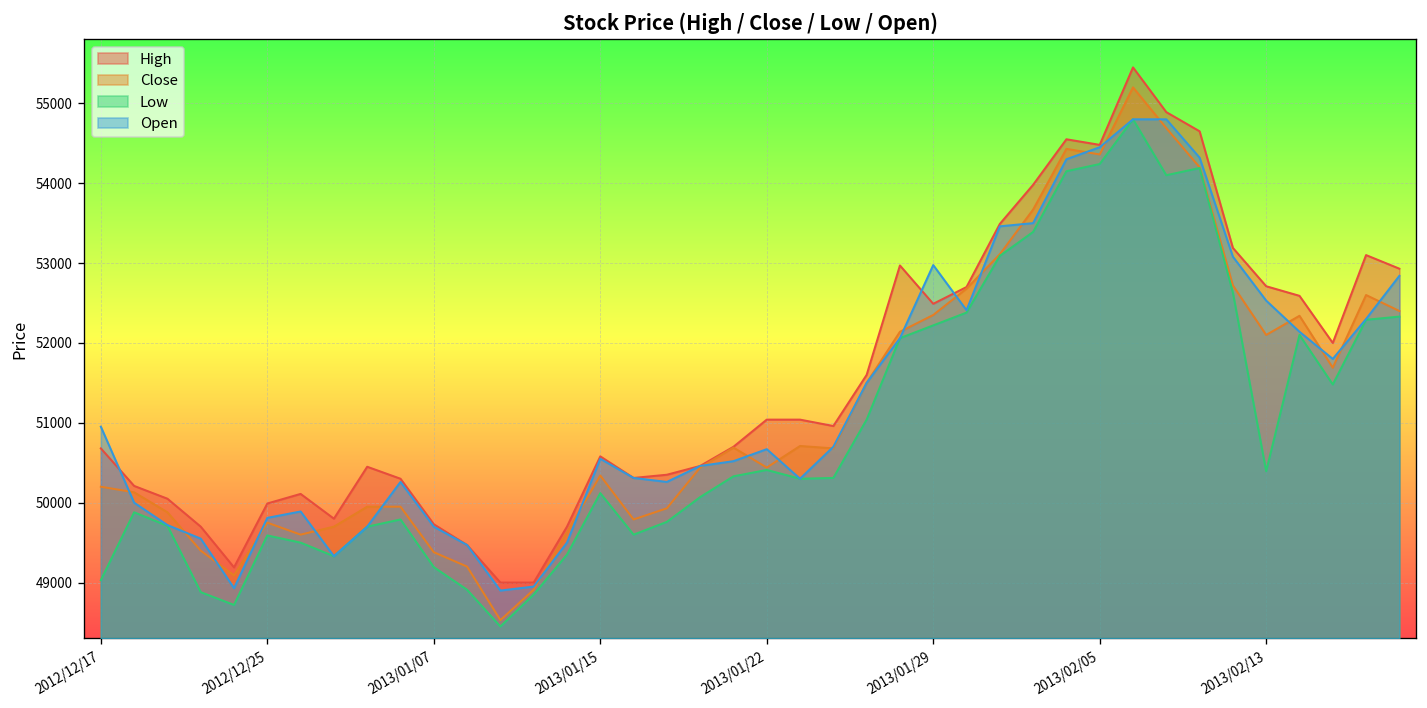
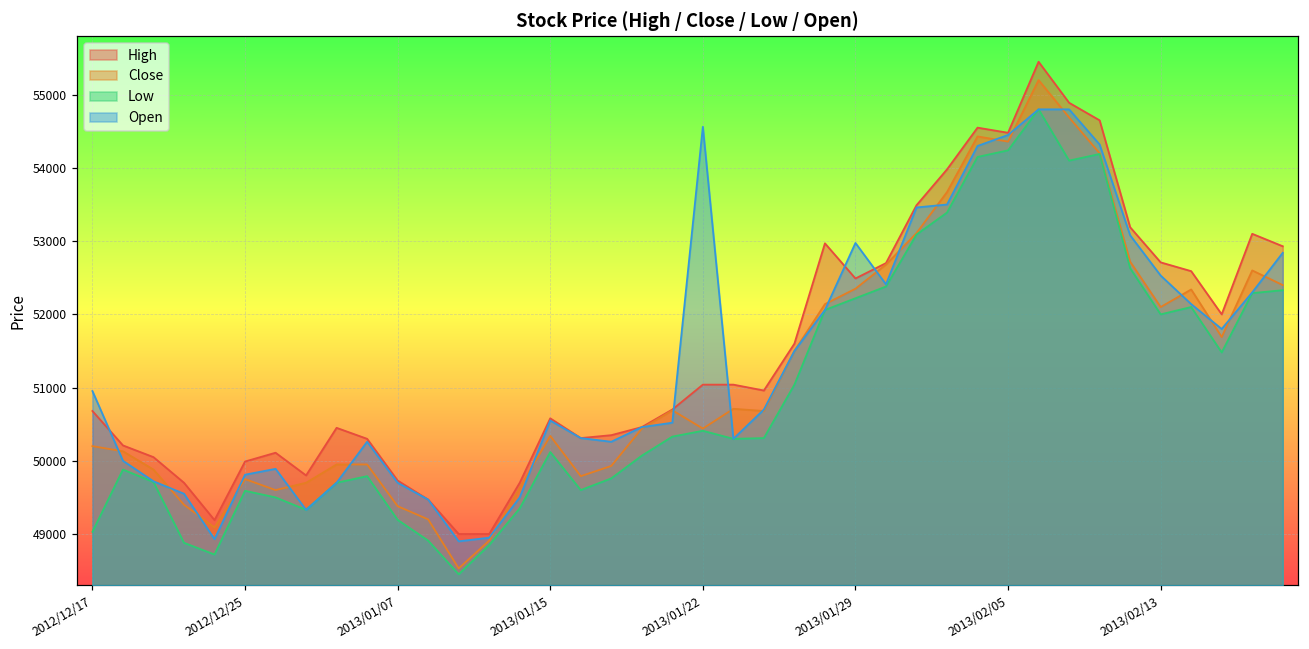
Open, 2013/01/22: 50700 -> 54600
Low, 2013/02/13: 50400 -> 52000
